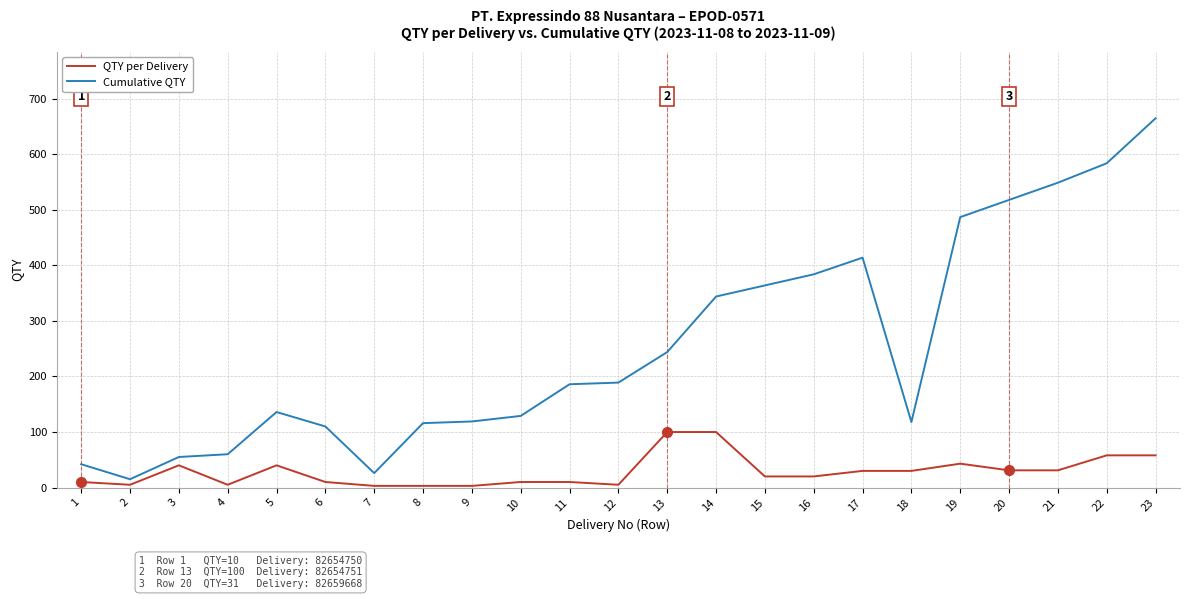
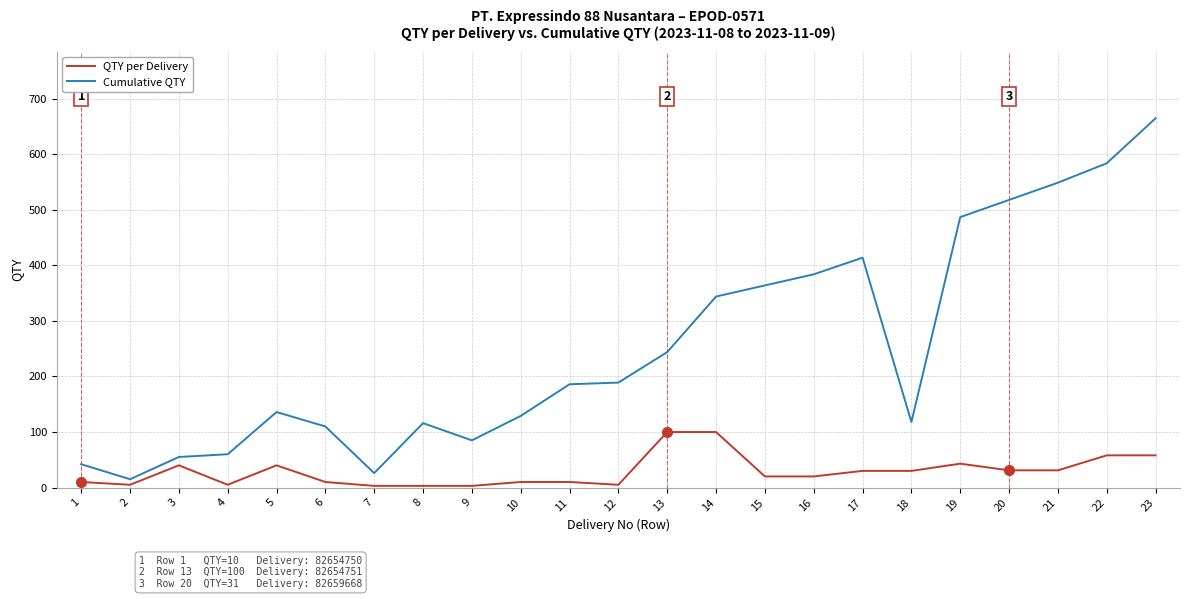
Cumulative QTY, 9: 120 -> 90
